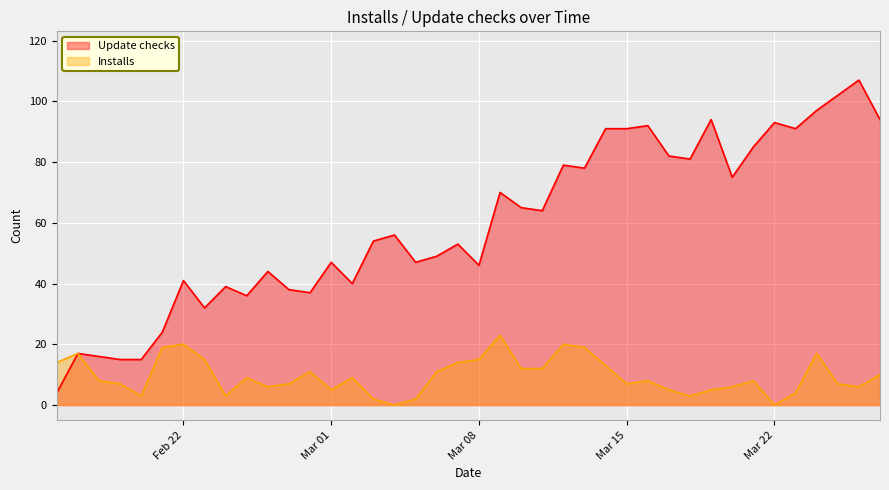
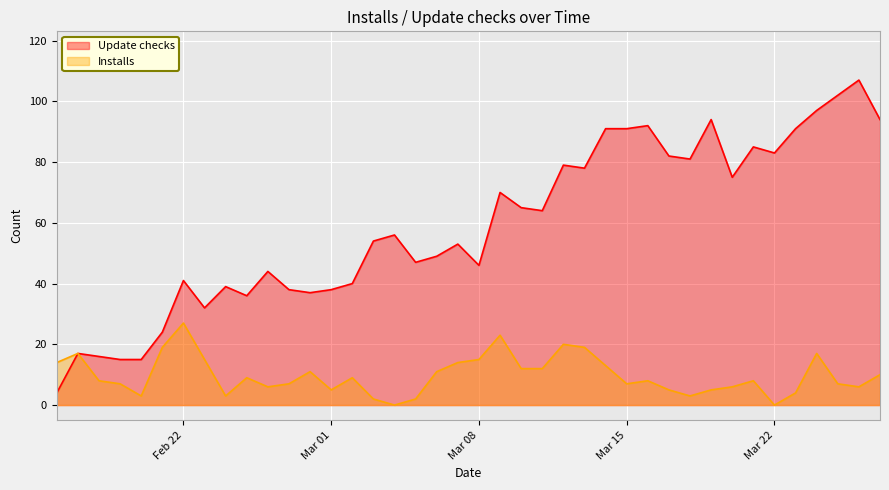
Installs, Feb 22: 20 -> 27
Update checks, Mar 01: 47 -> 38
Update checks, Mar 22: 93 -> 83
